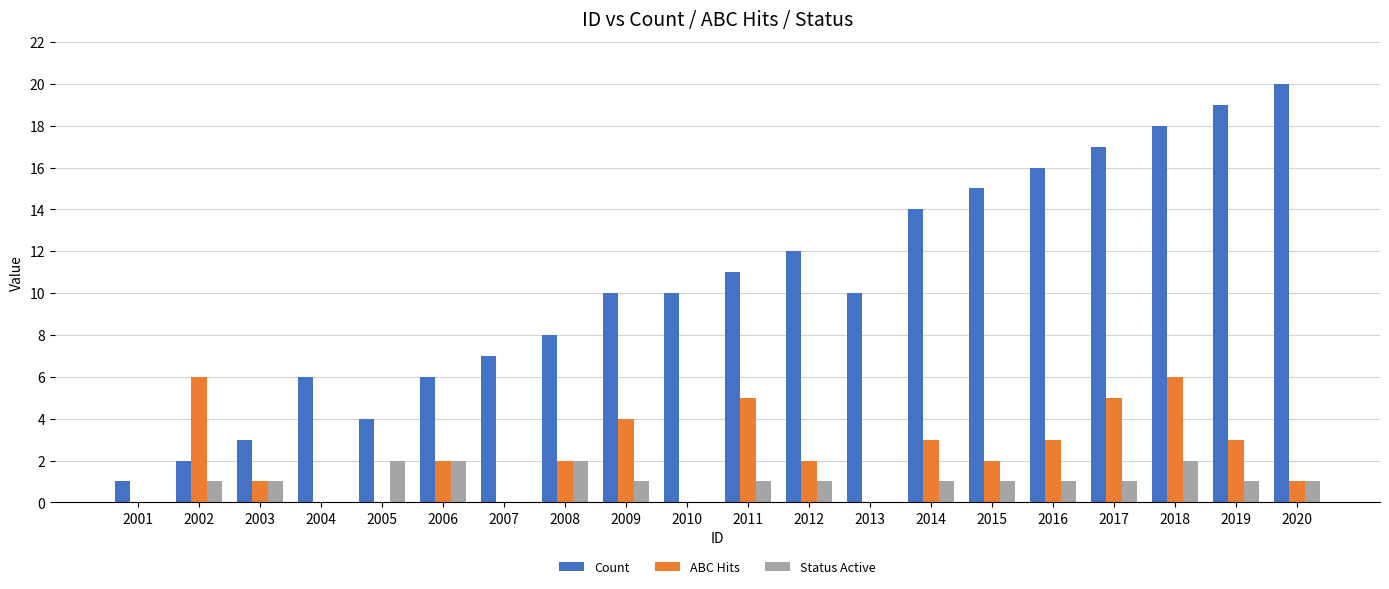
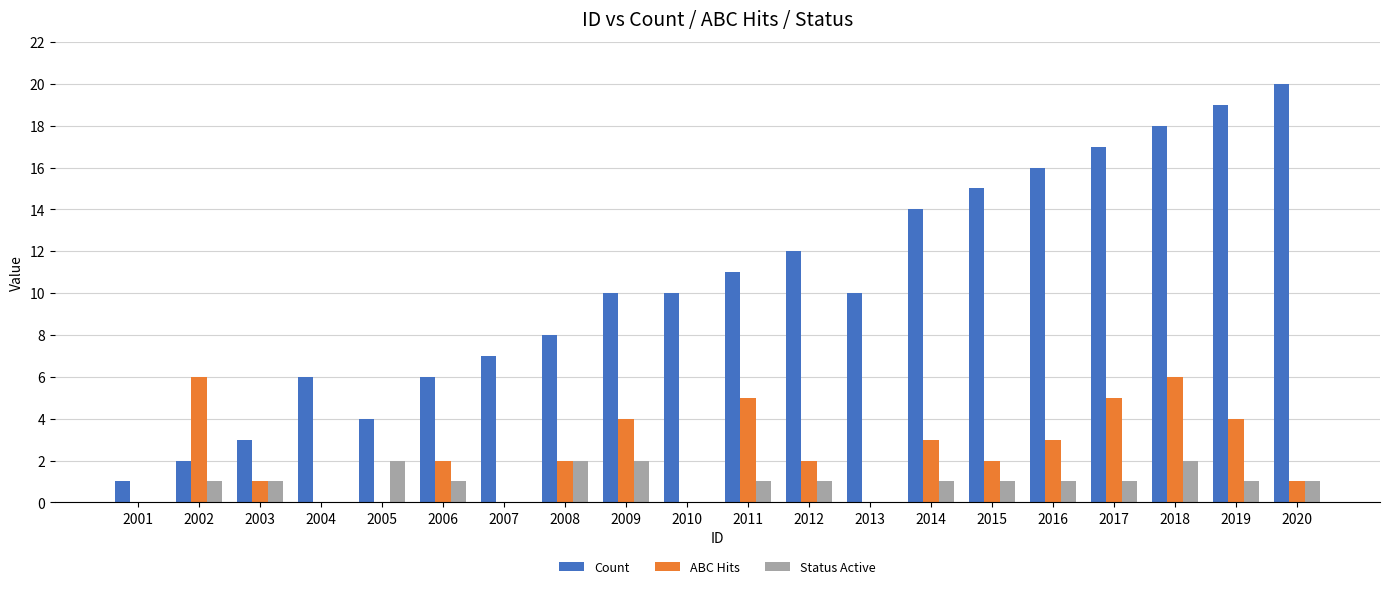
Status Active, 2006: 2 -> 1
Status Active, 2009: 1 -> 2
ABC Hits, 2019: 3 -> 4
